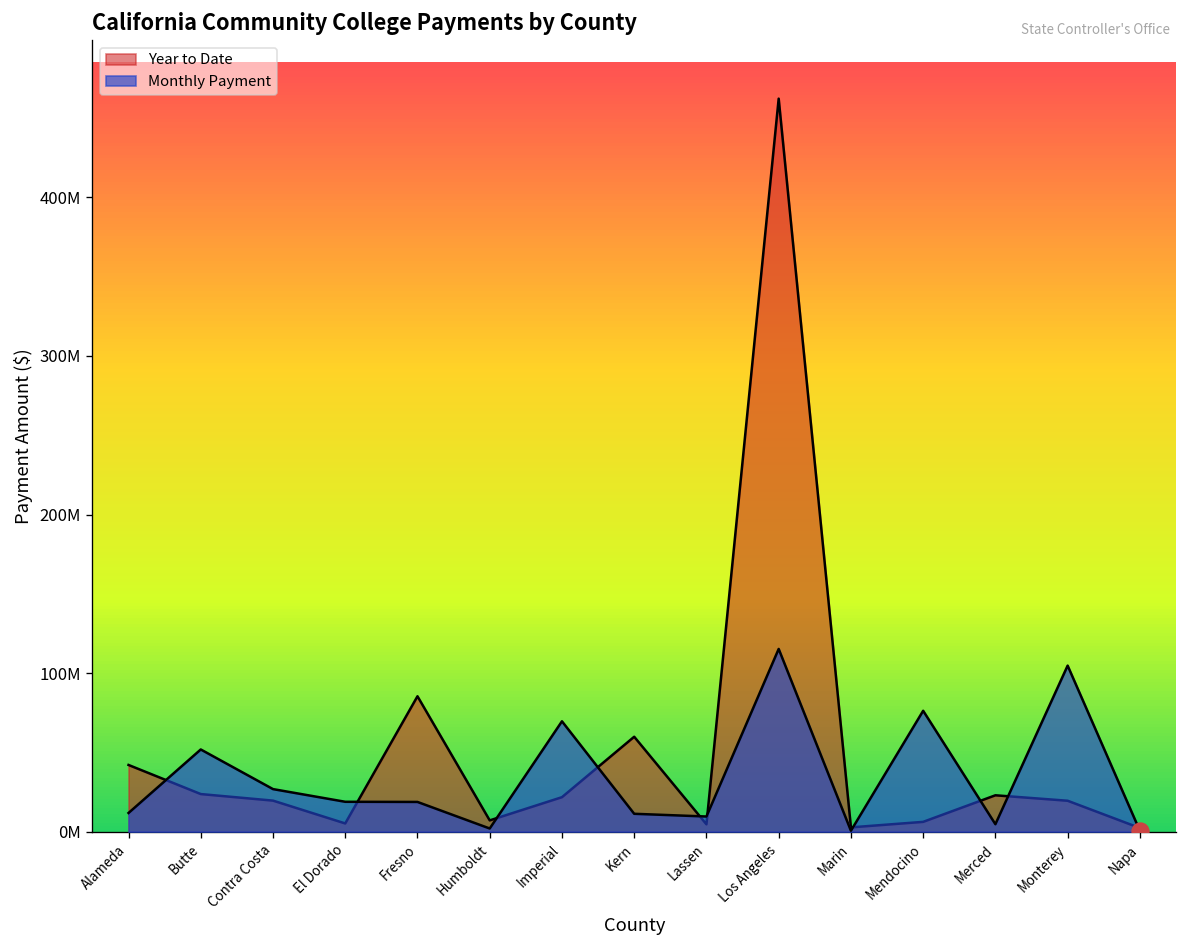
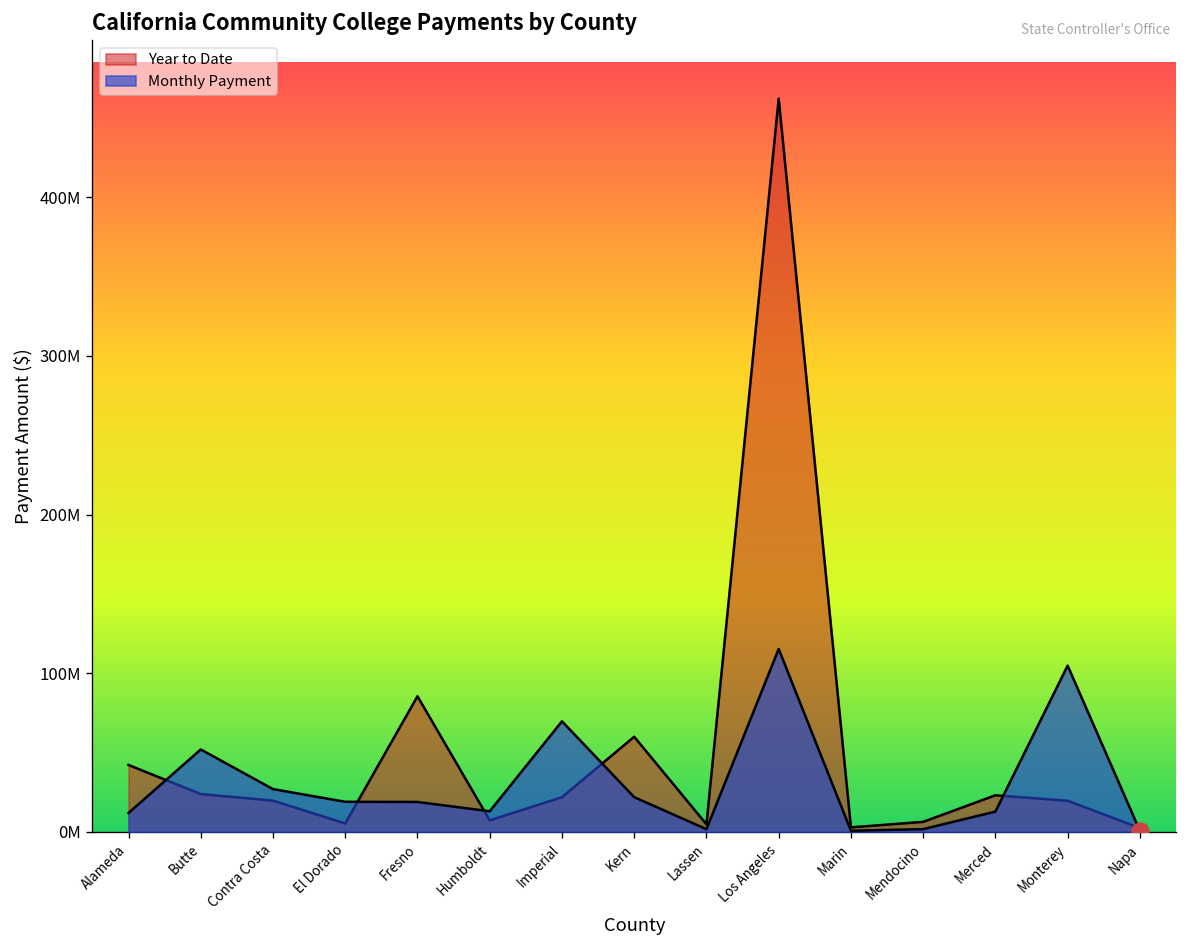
Monthly Payment, Humboldt: 2000000 -> 13000000
Monthly Payment, Kern: 11000000 -> 22000000
Monthly Payment, Lassen: 10000000 -> 2000000
Monthly Payment, Mendocino: 76000000 -> 2000000
Monthly Payment, Merced: 5000000 -> 13000000
